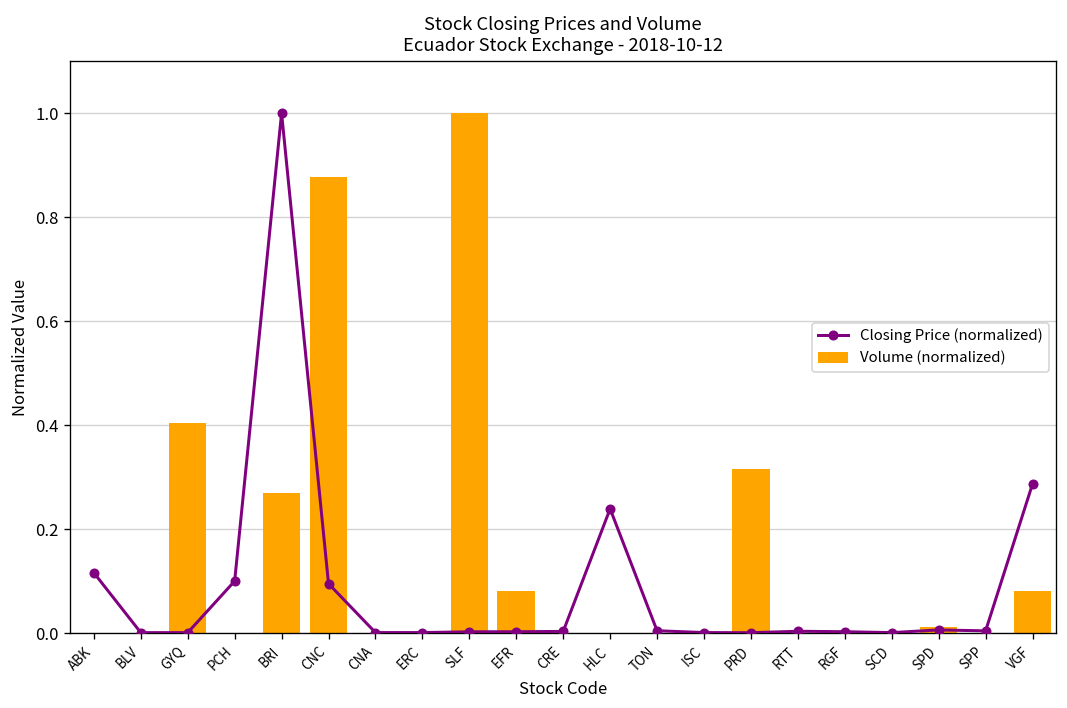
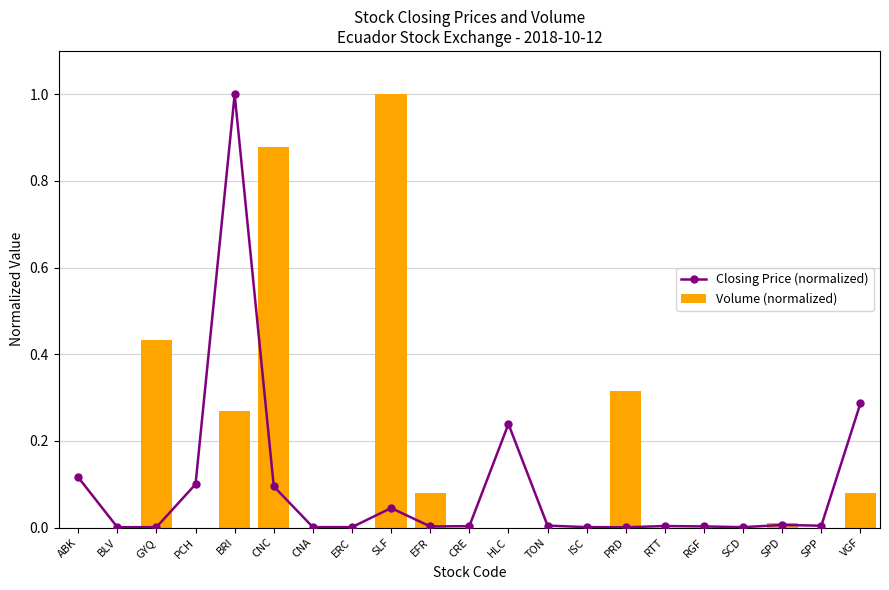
Volume (normalized), GYQ: 0.40 -> 0.43
Closing Price (normalized), SLF: 0.00 -> 0.05
